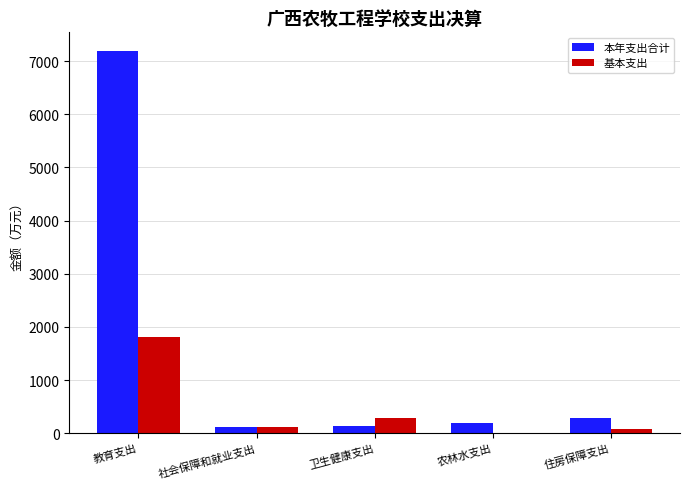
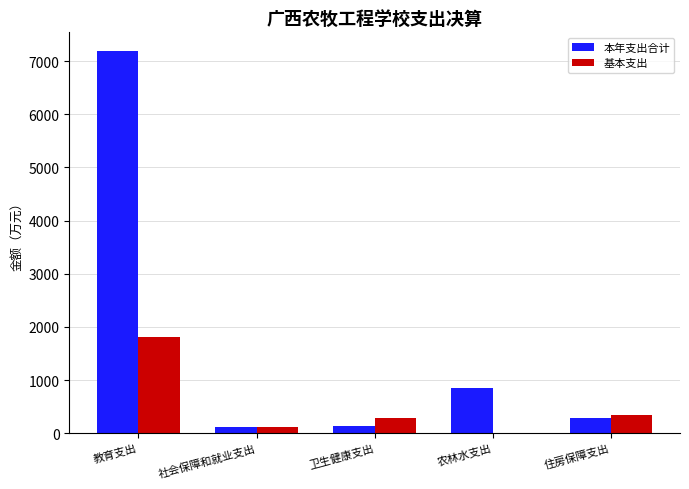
本年支出合计, 农林水支出: 200 -> 900
基本支出, 住房保障支出: 100 -> 300
